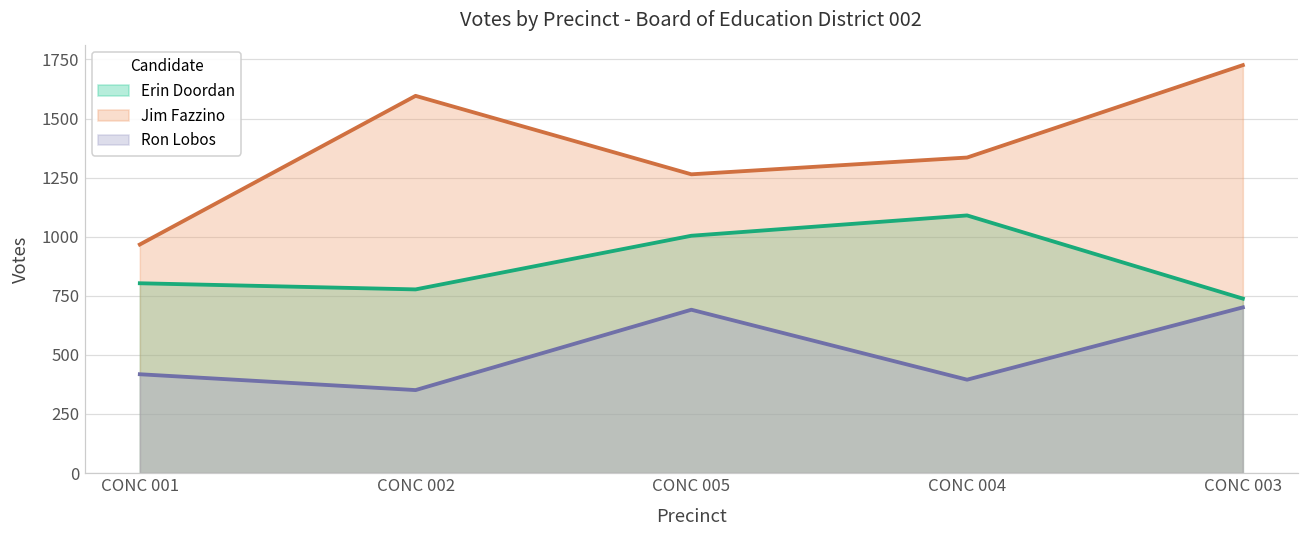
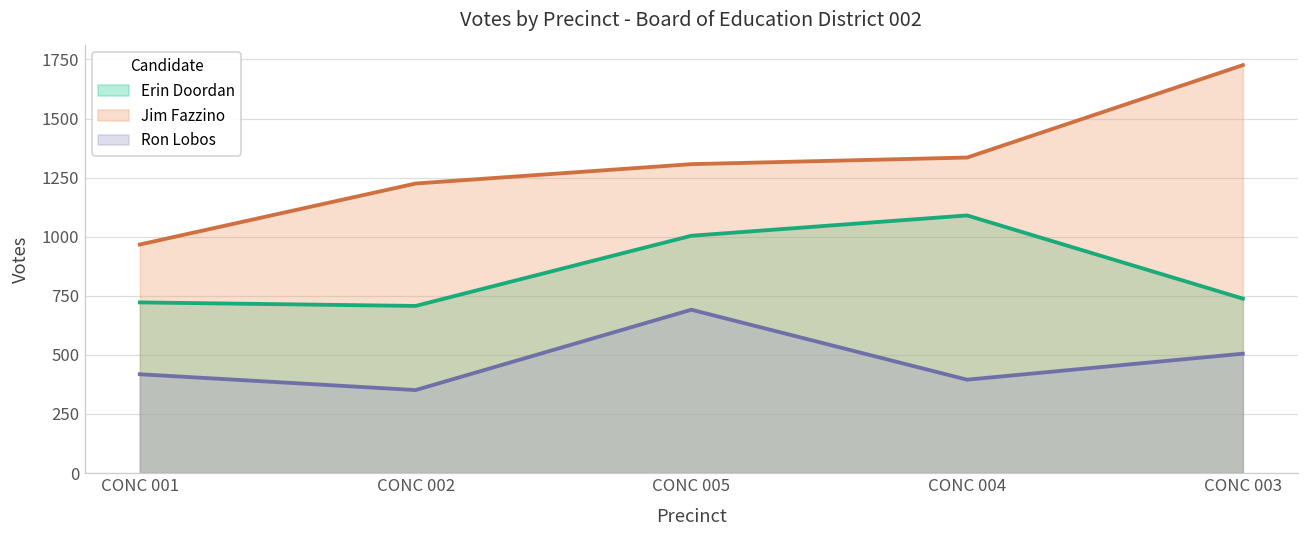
Erin Doordan, CONC 001: 800 -> 720
Erin Doordan, CONC 002: 780 -> 710
Jim Fazzino, CONC 002: 1600 -> 1230
Jim Fazzino, CONC 005: 1260 -> 1310
Ron Lobos, CONC 003: 700 -> 510
